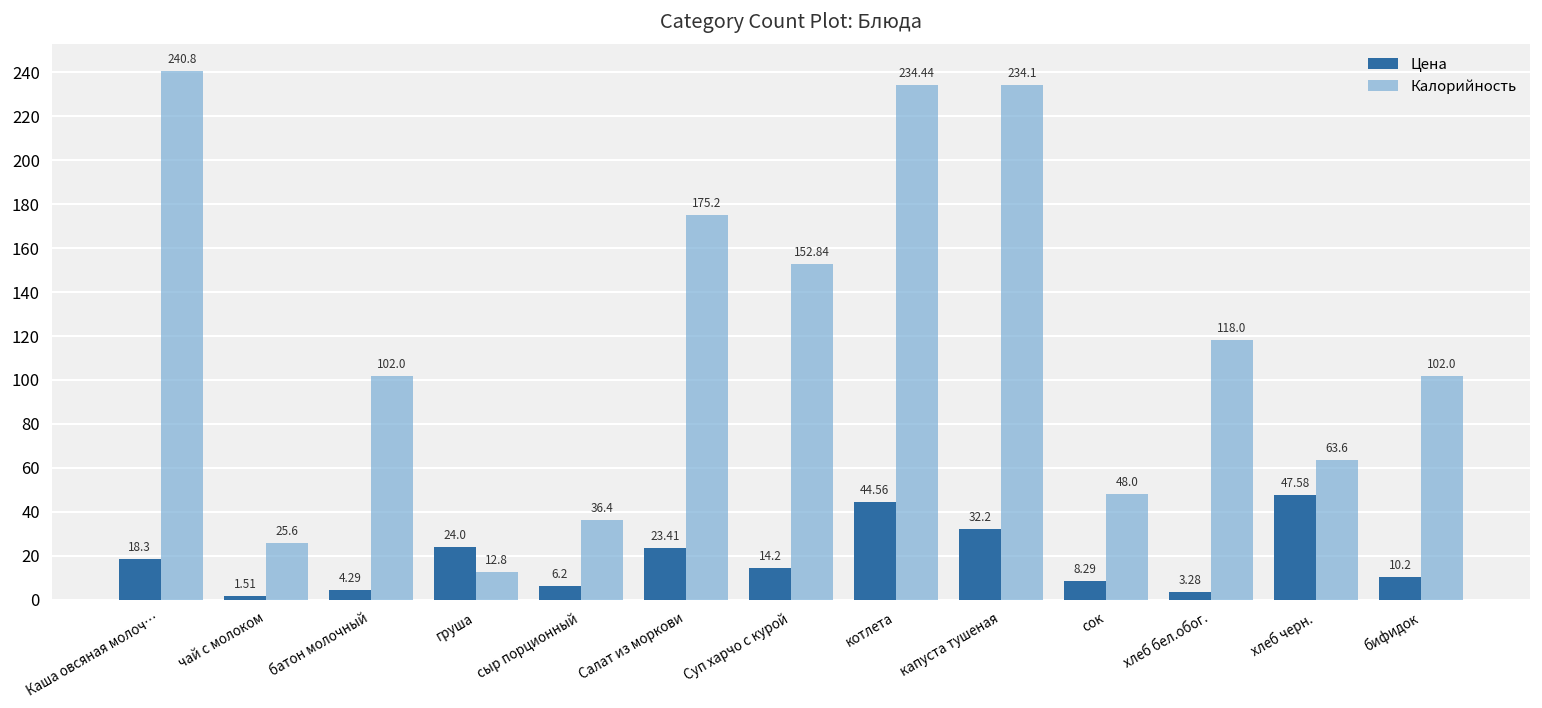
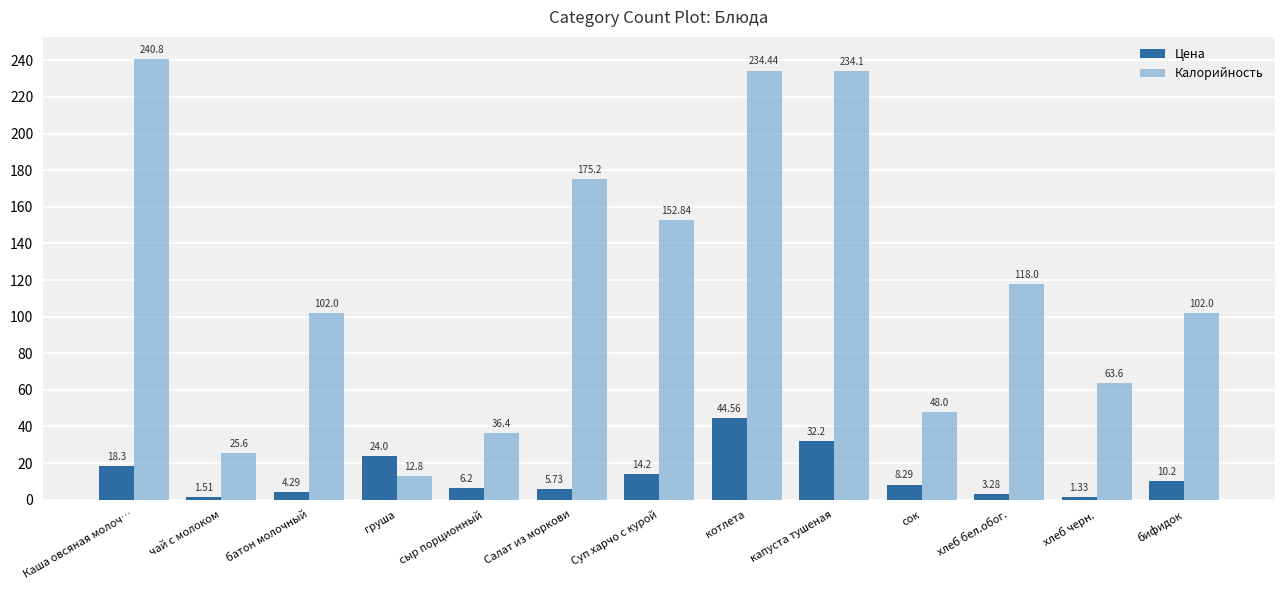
Цена, Салат из моркови: 23.41 -> 5.73
Цена, хлеб черн.: 47.58 -> 1.33
